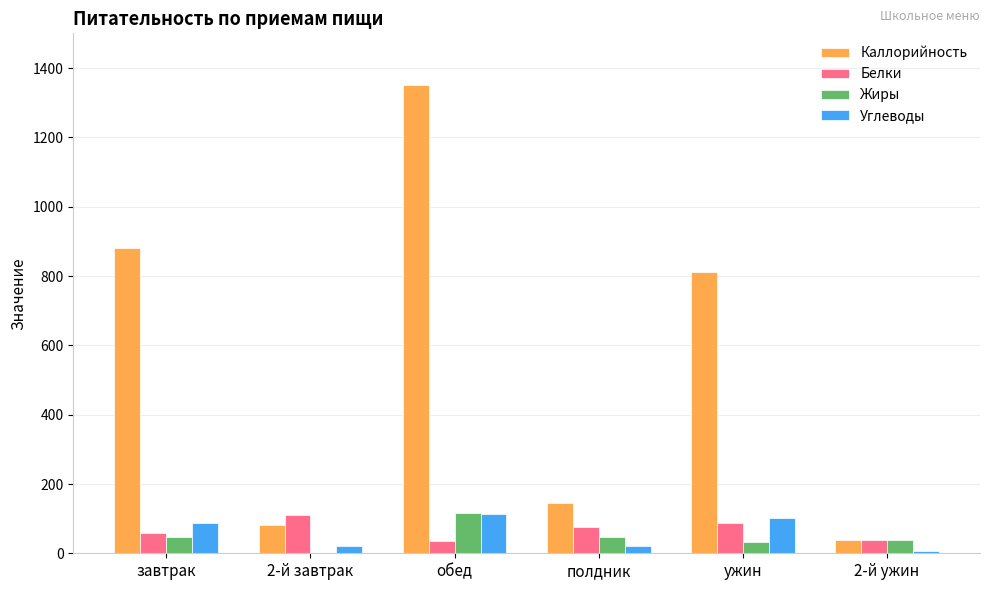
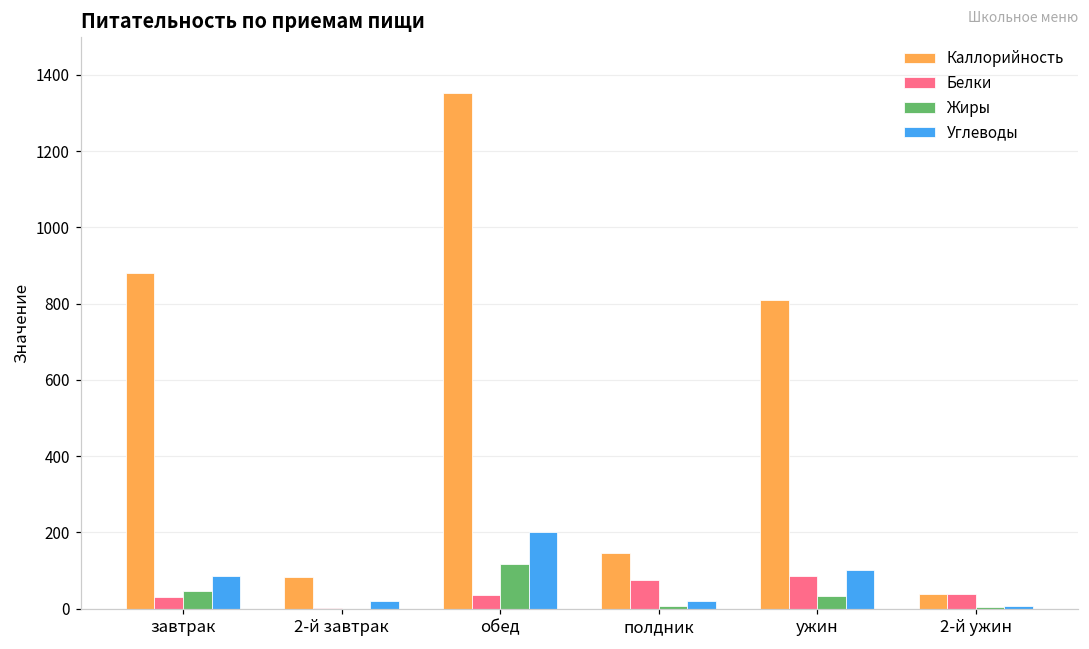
Белки, завтрак: 60 -> 30
Белки, 2-й завтрак: 110 -> 0
Углеводы, обед: 110 -> 200
Жиры, полдник: 50 -> 10
Жиры, 2-й ужин: 40 -> 0
